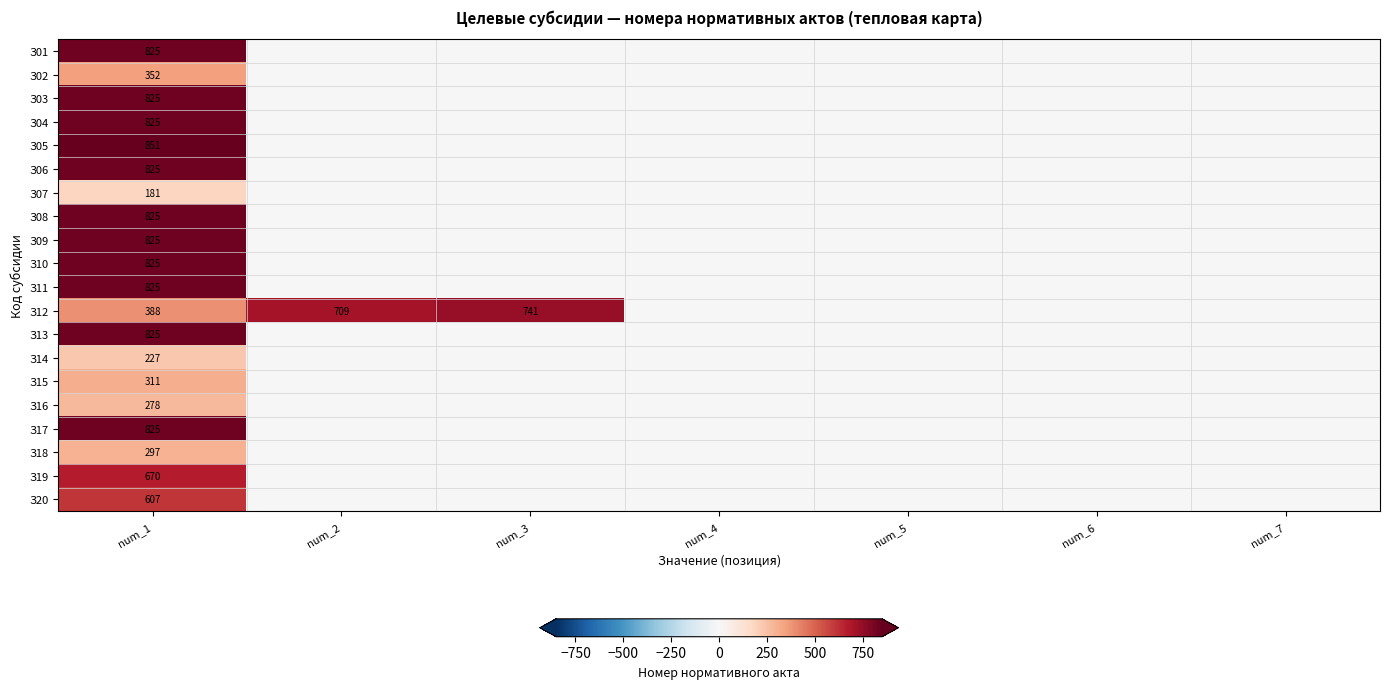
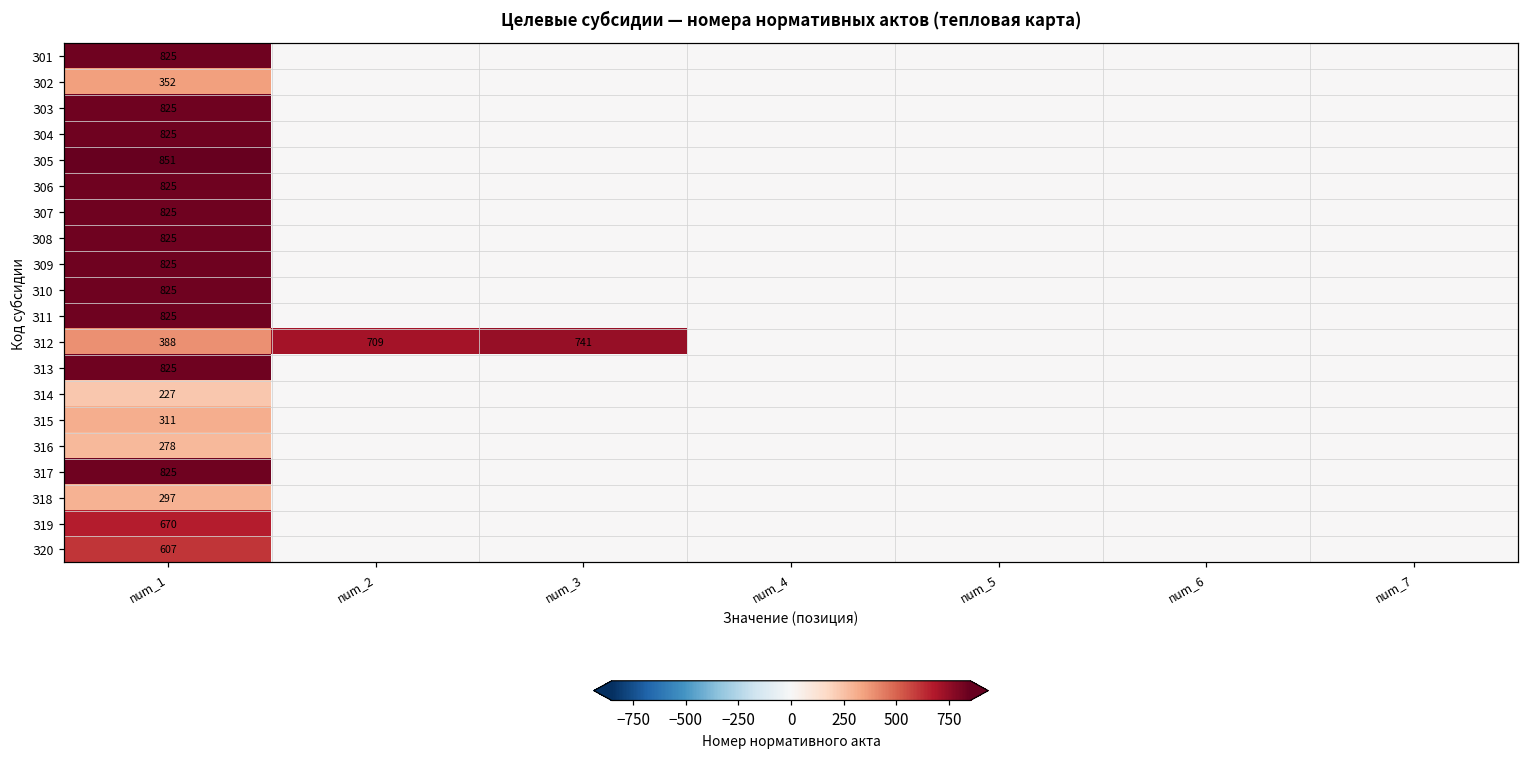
З07, num_1: 181 -> 825
